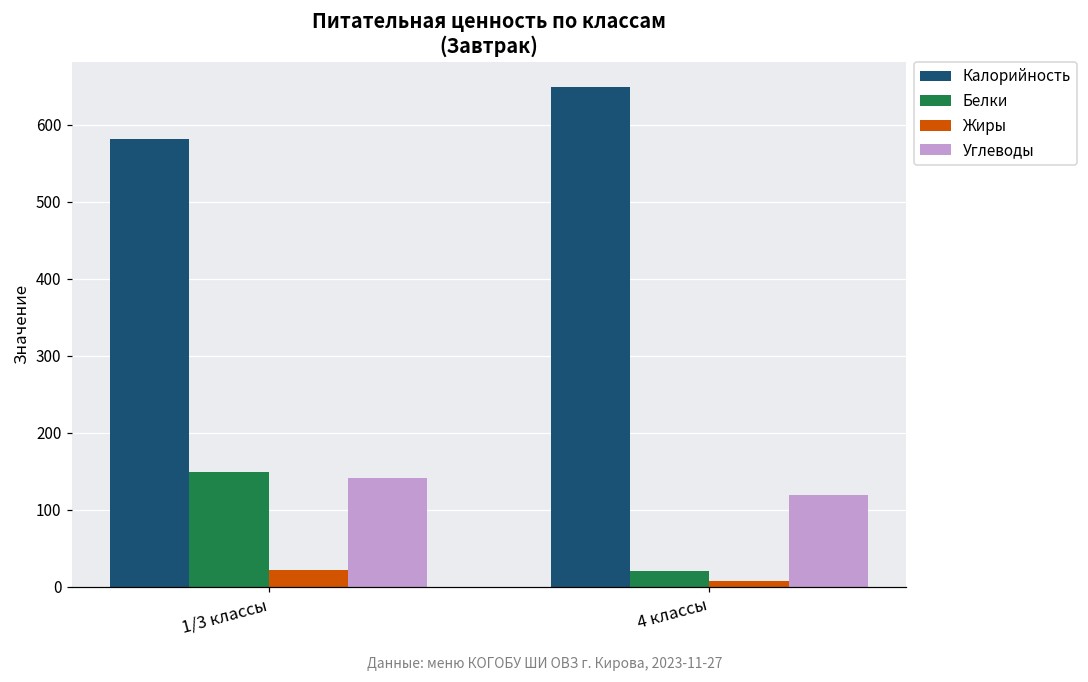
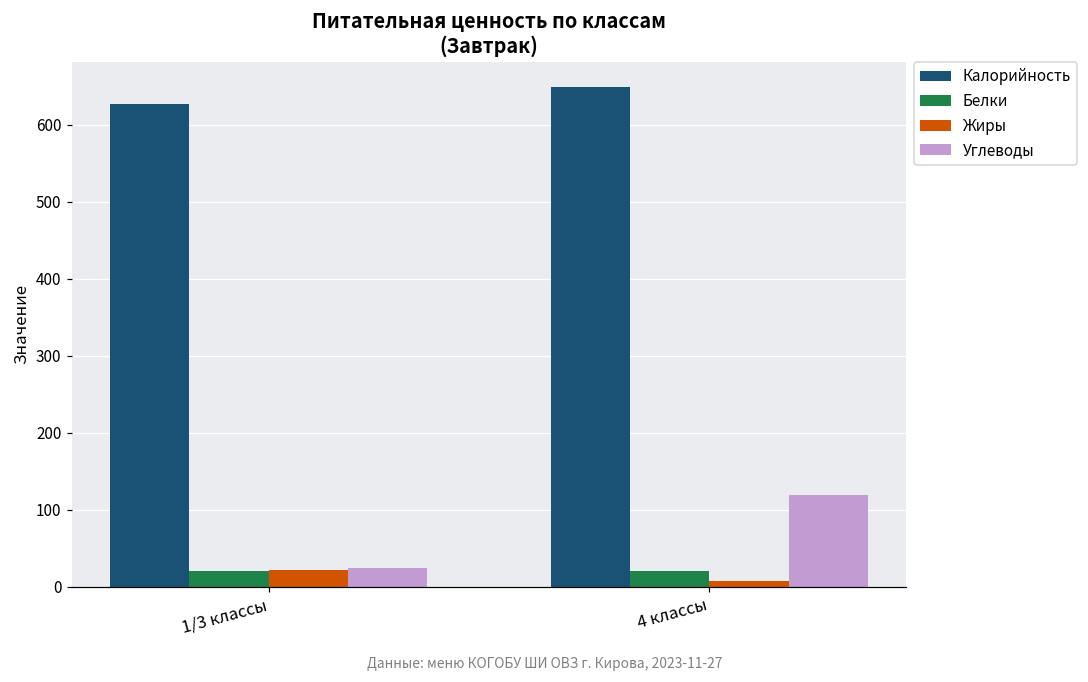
Калорийность, 1/3 классы: 580 -> 630
Белки, 1/3 классы: 150 -> 20
Углеводы, 1/3 классы: 140 -> 20
